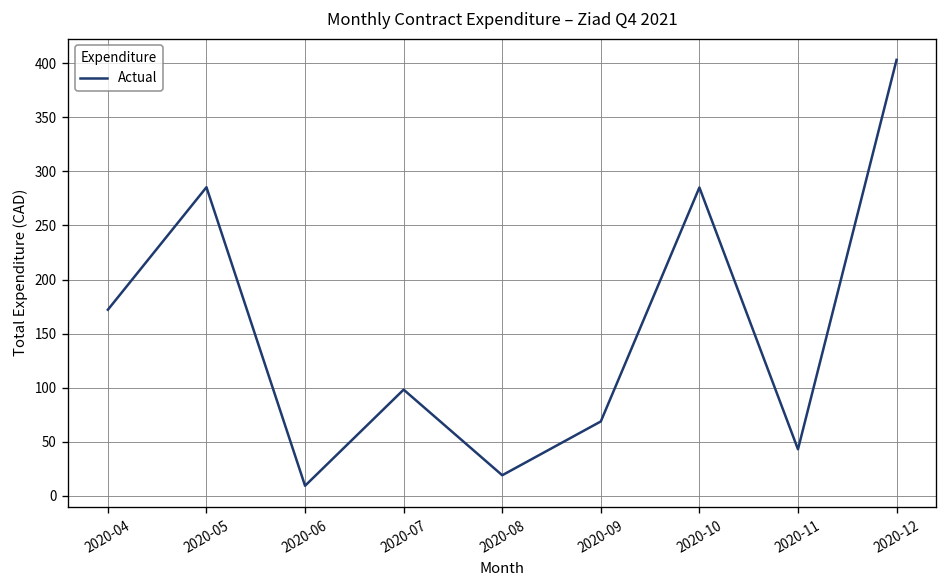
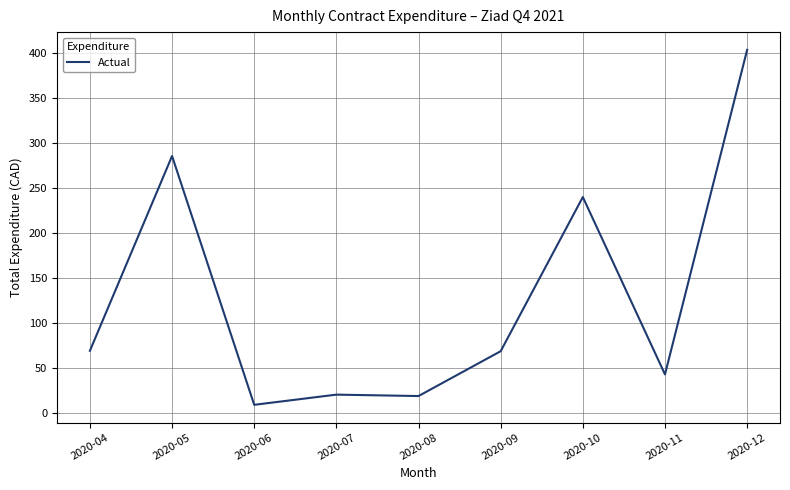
2020-04: 170 -> 70
2020-07: 100 -> 20
2020-10: 290 -> 240
